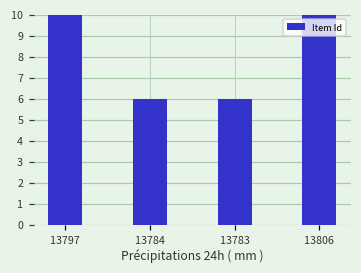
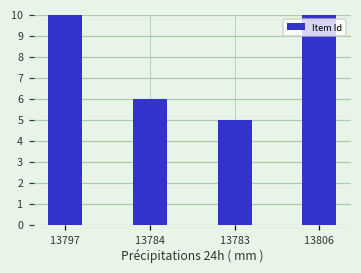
13783: 6 -> 5
